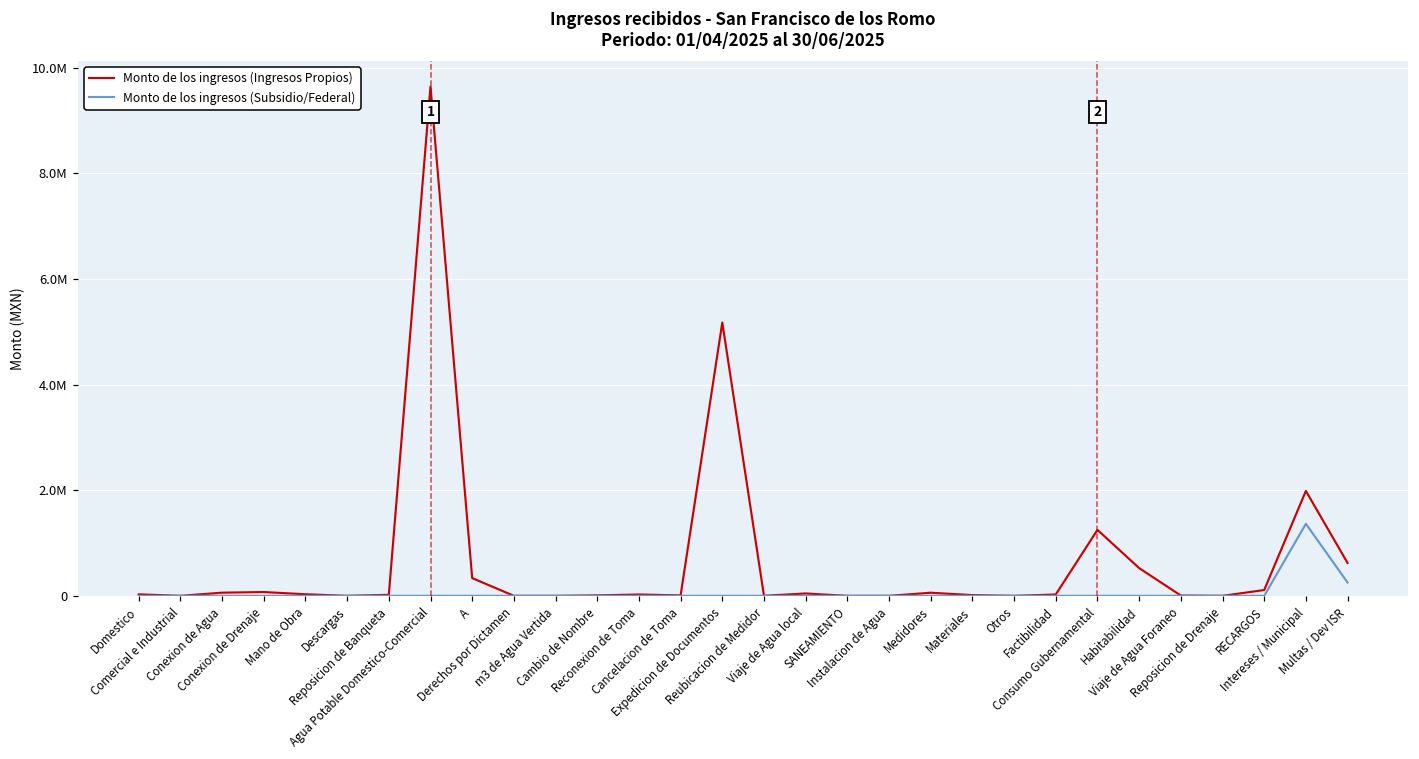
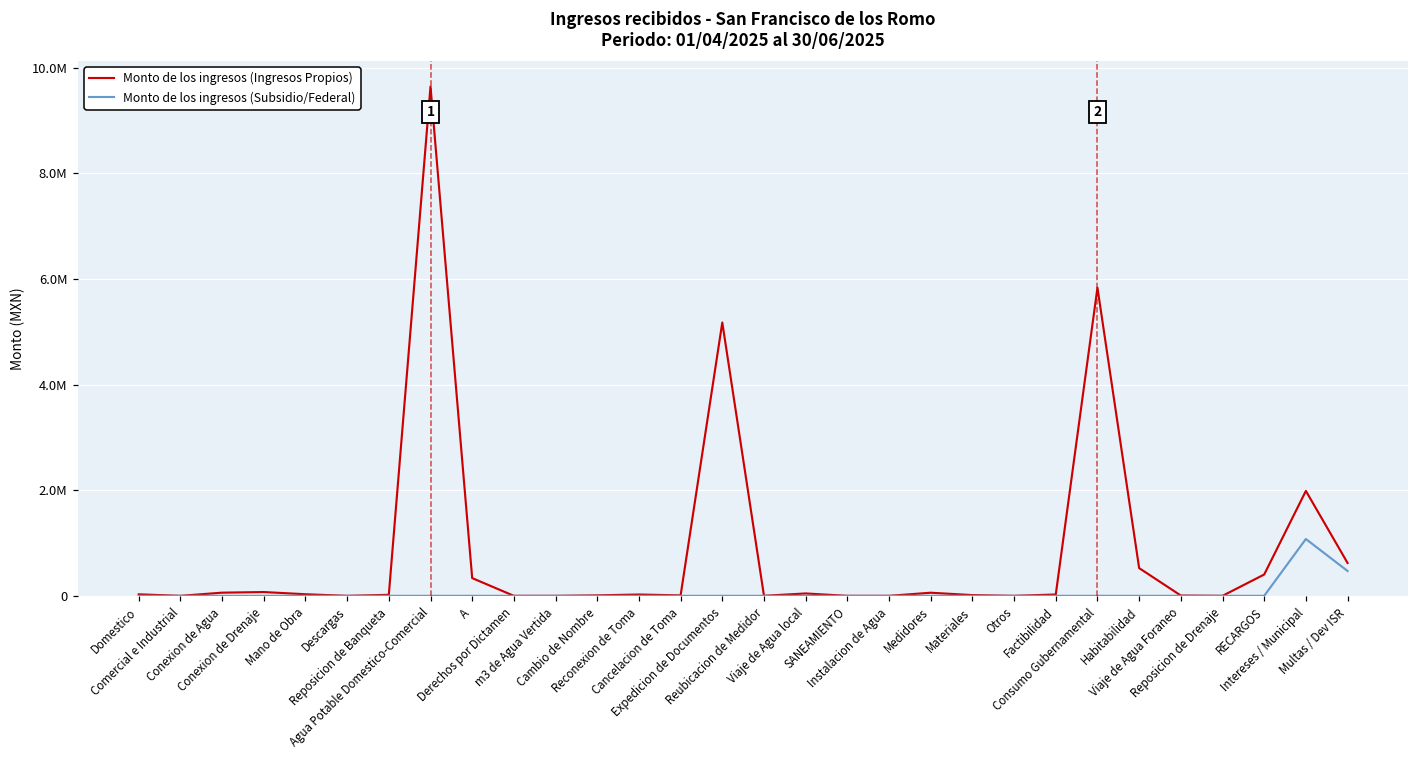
Monto de los ingresos (Ingresos Propios), Consumo Gubernamental: 1200000 -> 5800000
Monto de los ingresos (Ingresos Propios), RECARGOS: 100000 -> 400000
Monto de los ingresos (Subsidio/Federal), Intereses / Municipal: 1400000 -> 1100000
Monto de los ingresos (Subsidio/Federal), Multas / Dev ISR: 300000 -> 500000
